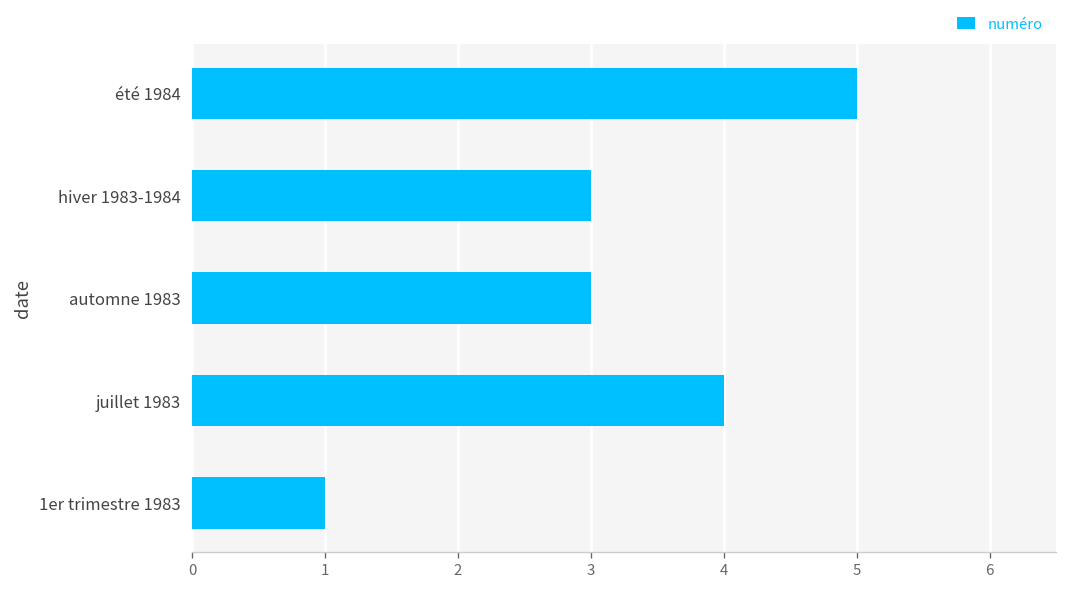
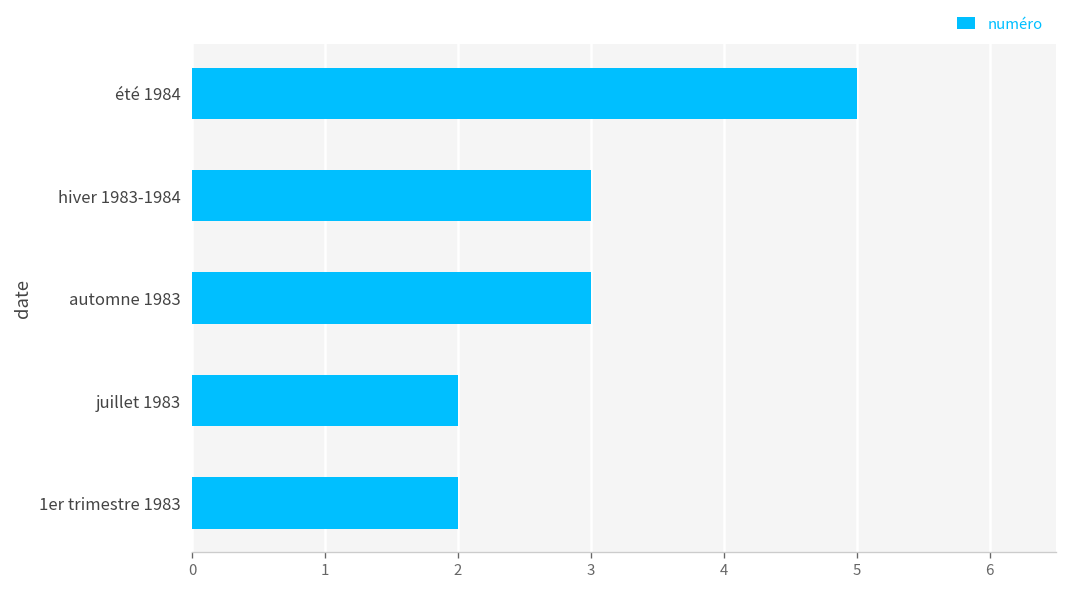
juillet 1983: 4 -> 2
1er trimestre 1983: 1 -> 2
